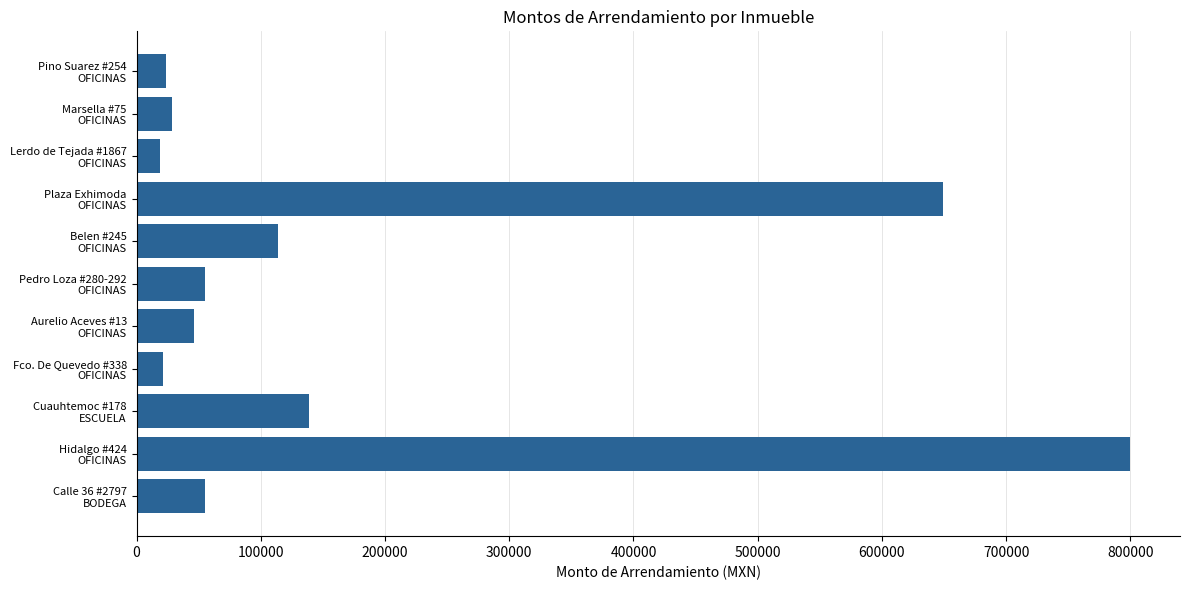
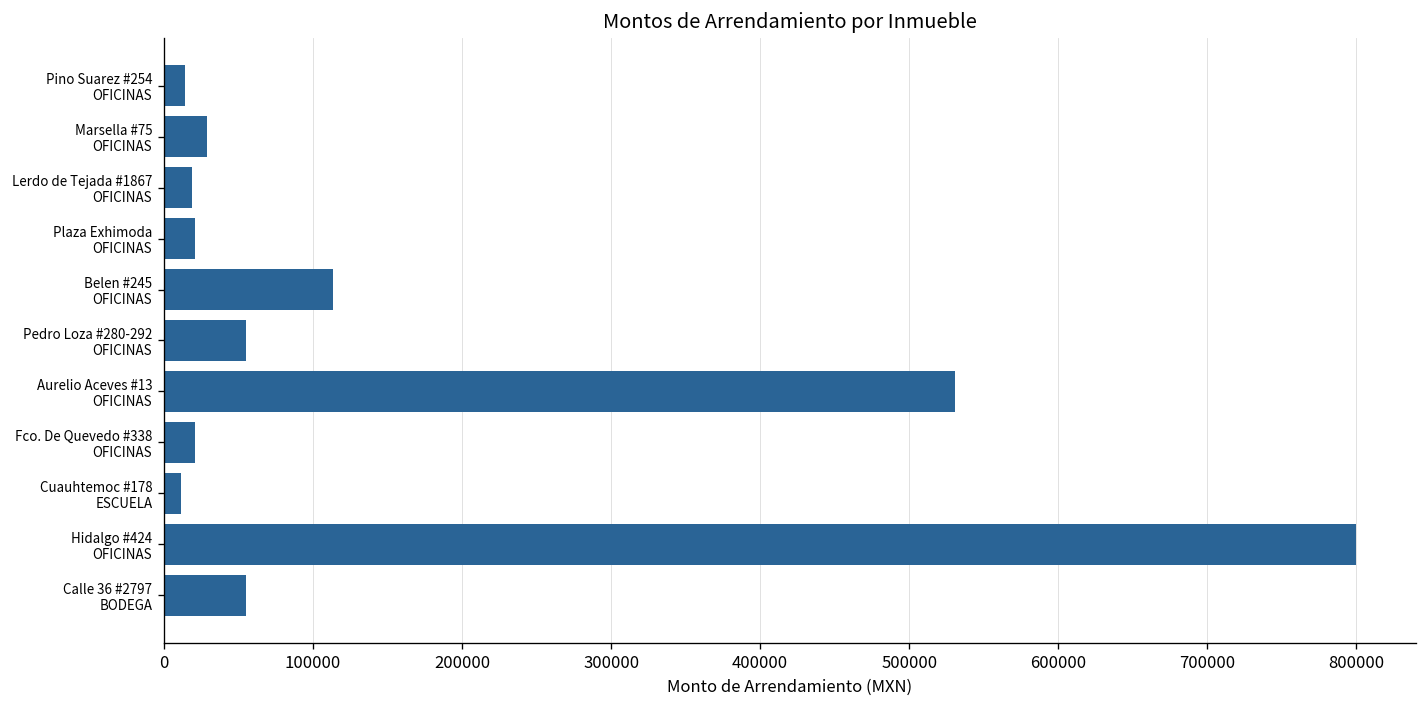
Pino Suarez #254 OFICINAS: 23000 -> 14000
Plaza Exhimoda OFICINAS: 650000 -> 21000
Aurelio Aceves #13 OFICINAS: 46000 -> 531000
Cuauhtemoc #178 ESCUELA: 139000 -> 11000
